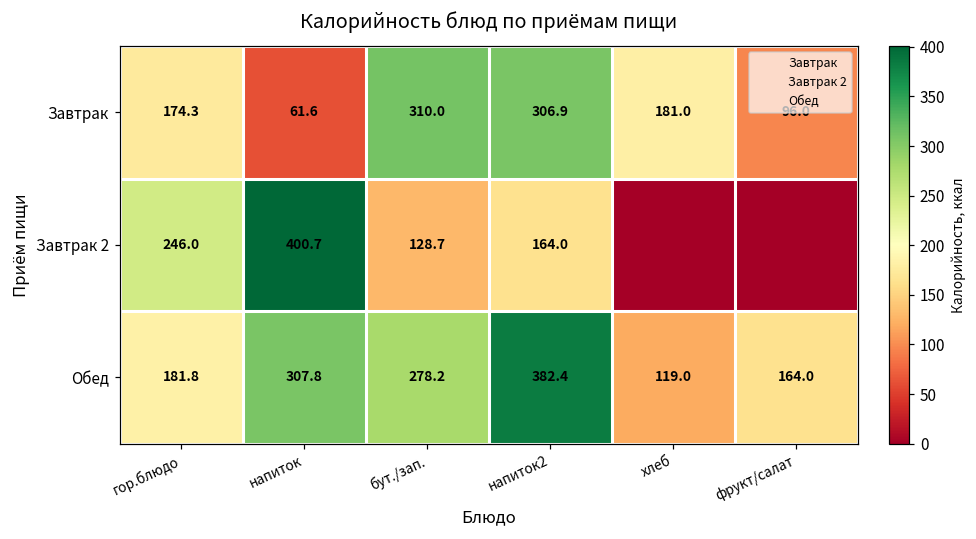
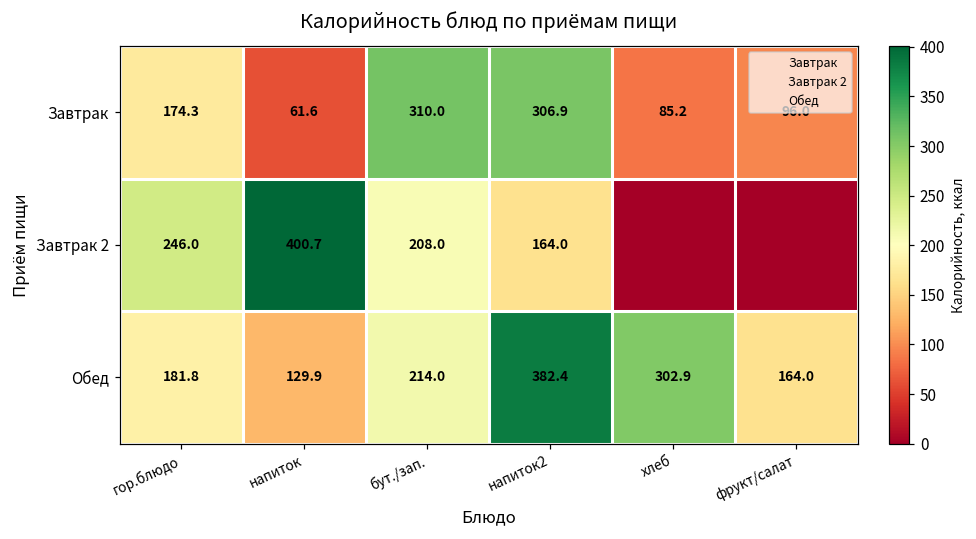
Завтрак, хлеб: 181.0 -> 85.2
Завтрак 2, бут./зап.: 128.7 -> 208.0
Обед, напиток: 307.8 -> 129.9
Обед, бут./зап.: 278.2 -> 214.0
Обед, хлеб: 119.0 -> 302.9
